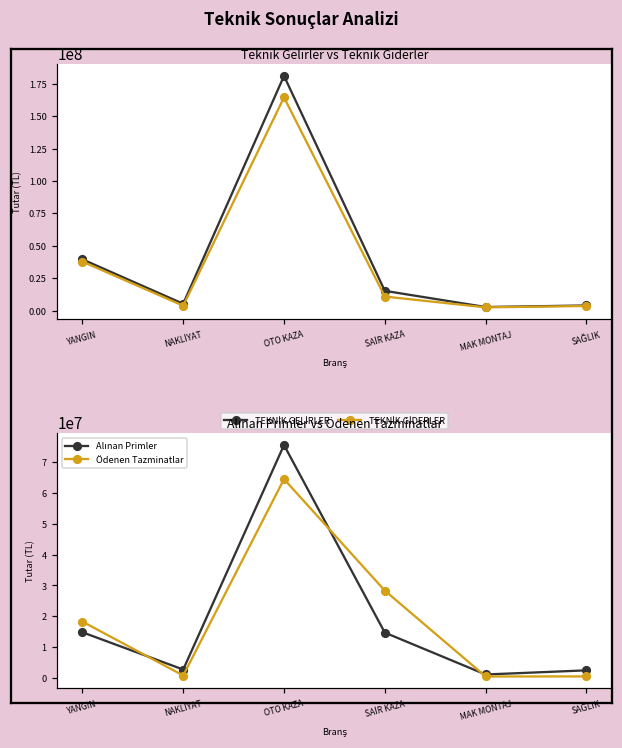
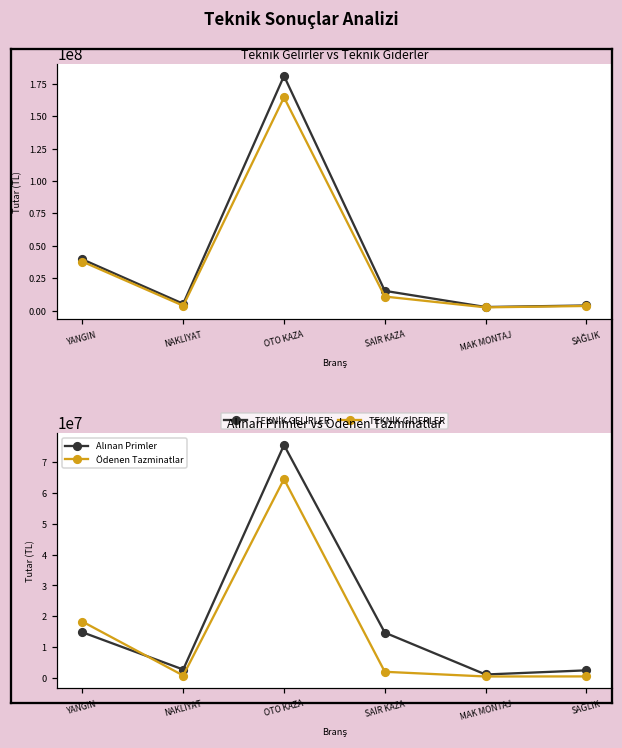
Alınan Primler vs Ödenen Tazminatlar, Ödenen Tazminatlar, SAİR KAZA: 28000000 -> 2000000
